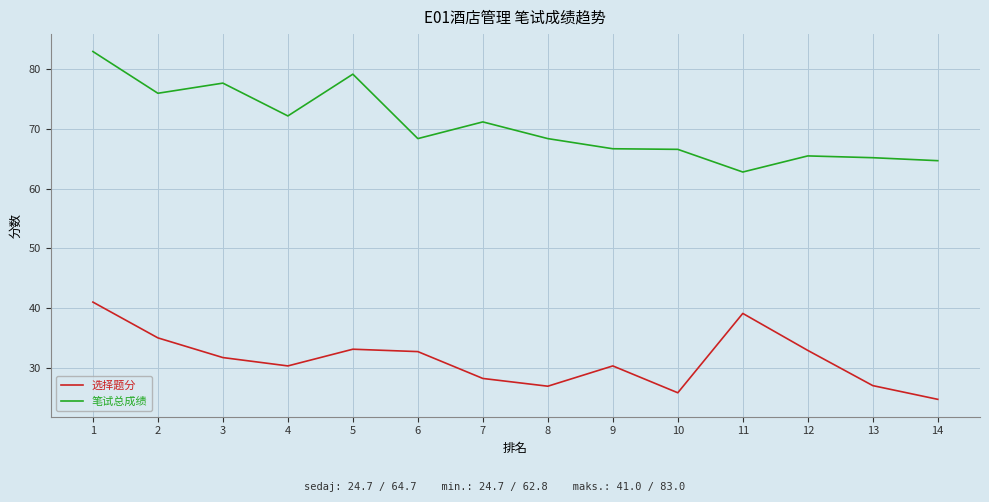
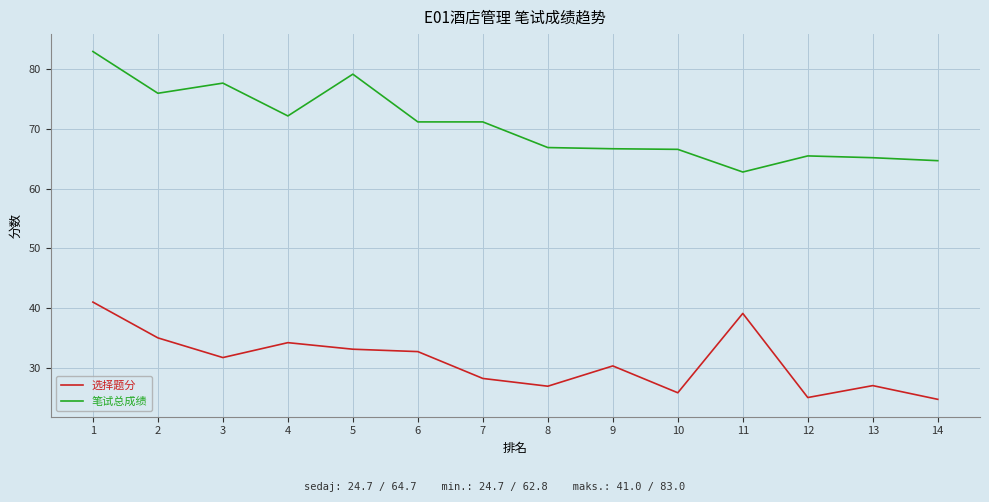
选择题分, 4: 30 -> 34
笔试总成绩, 6: 68 -> 71
笔试总成绩, 8: 68 -> 67
选择题分, 12: 33 -> 25
